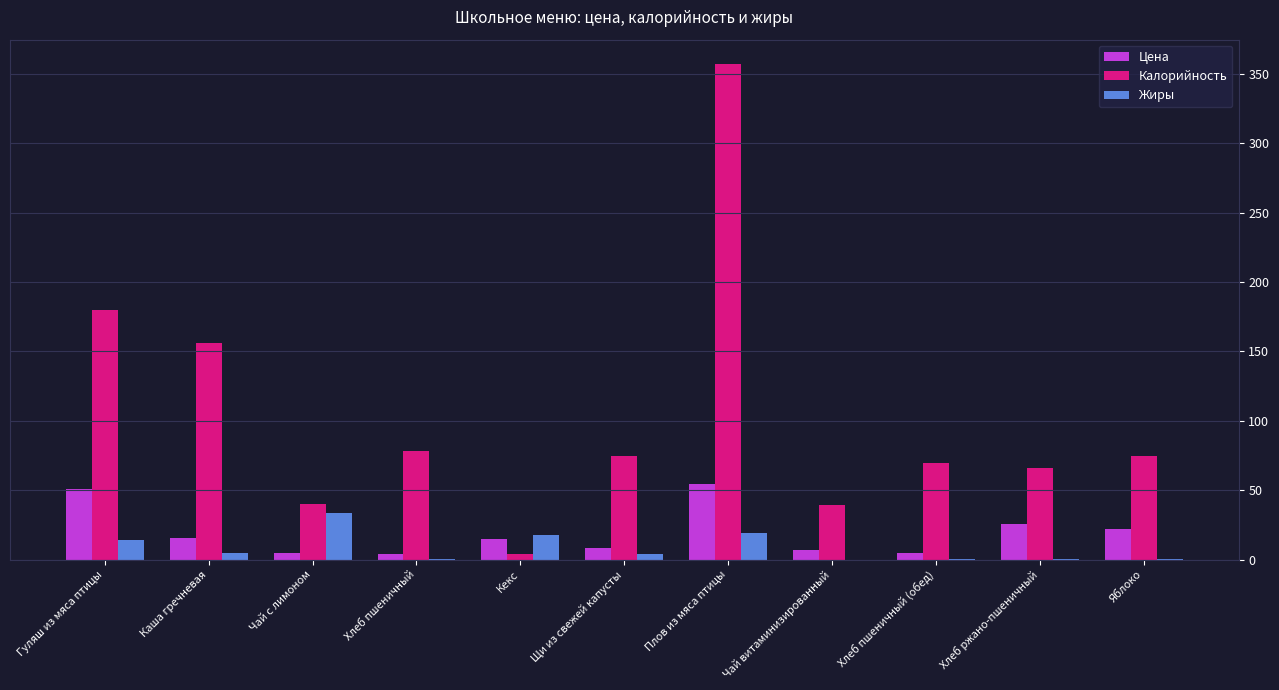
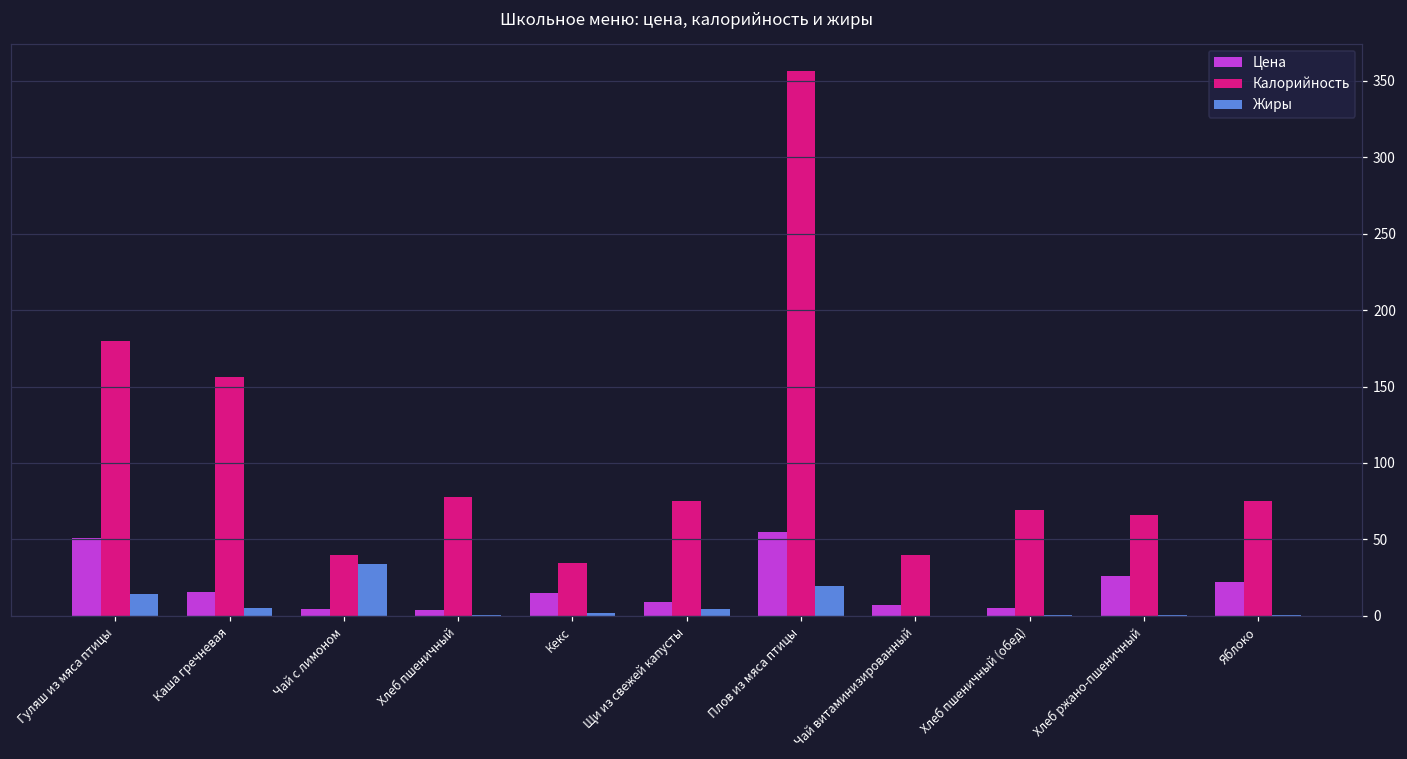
Калорийность, Кекс: 4 -> 35
Жиры, Кекс: 18 -> 2
